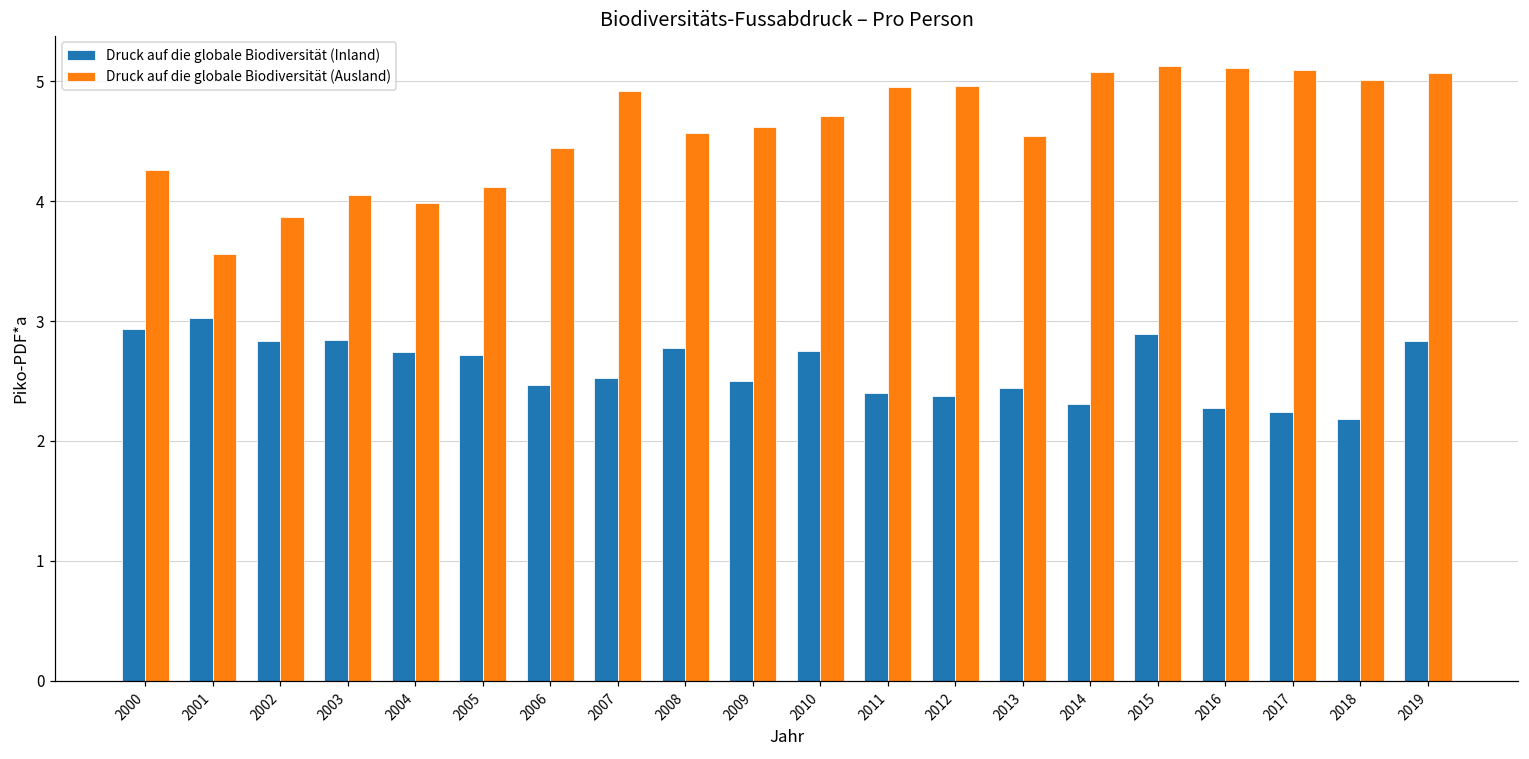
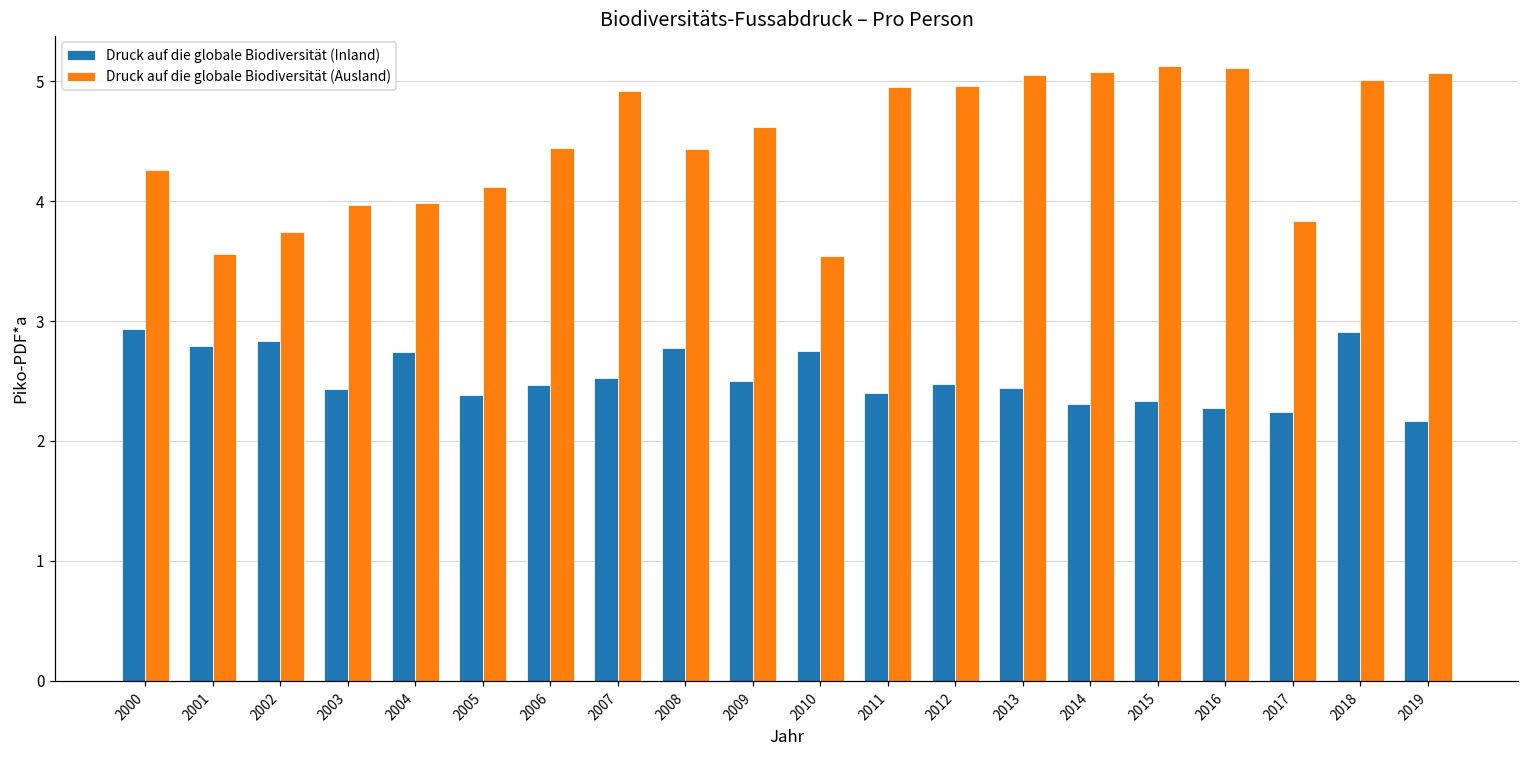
Druck auf die globale Biodiversität (Inland), 2001: 3.02 -> 2.79
Druck auf die globale Biodiversität (Ausland), 2002: 3.87 -> 3.74
Druck auf die globale Biodiversität (Inland), 2003: 2.84 -> 2.44
Druck auf die globale Biodiversität (Ausland), 2003: 4.05 -> 3.97
Druck auf die globale Biodiversität (Inland), 2005: 2.71 -> 2.38
Druck auf die globale Biodiversität (Ausland), 2008: 4.57 -> 4.44
Druck auf die globale Biodiversität (Ausland), 2010: 4.71 -> 3.54
Druck auf die globale Biodiversität (Inland), 2012: 2.37 -> 2.47
Druck auf die globale Biodiversität (Ausland), 2013: 4.54 -> 5.05
Druck auf die globale Biodiversität (Inland), 2015: 2.89 -> 2.33
Druck auf die globale Biodiversität (Ausland), 2017: 5.09 -> 3.83
Druck auf die globale Biodiversität (Inland), 2018: 2.18 -> 2.91
Druck auf die globale Biodiversität (Inland), 2019: 2.83 -> 2.17
